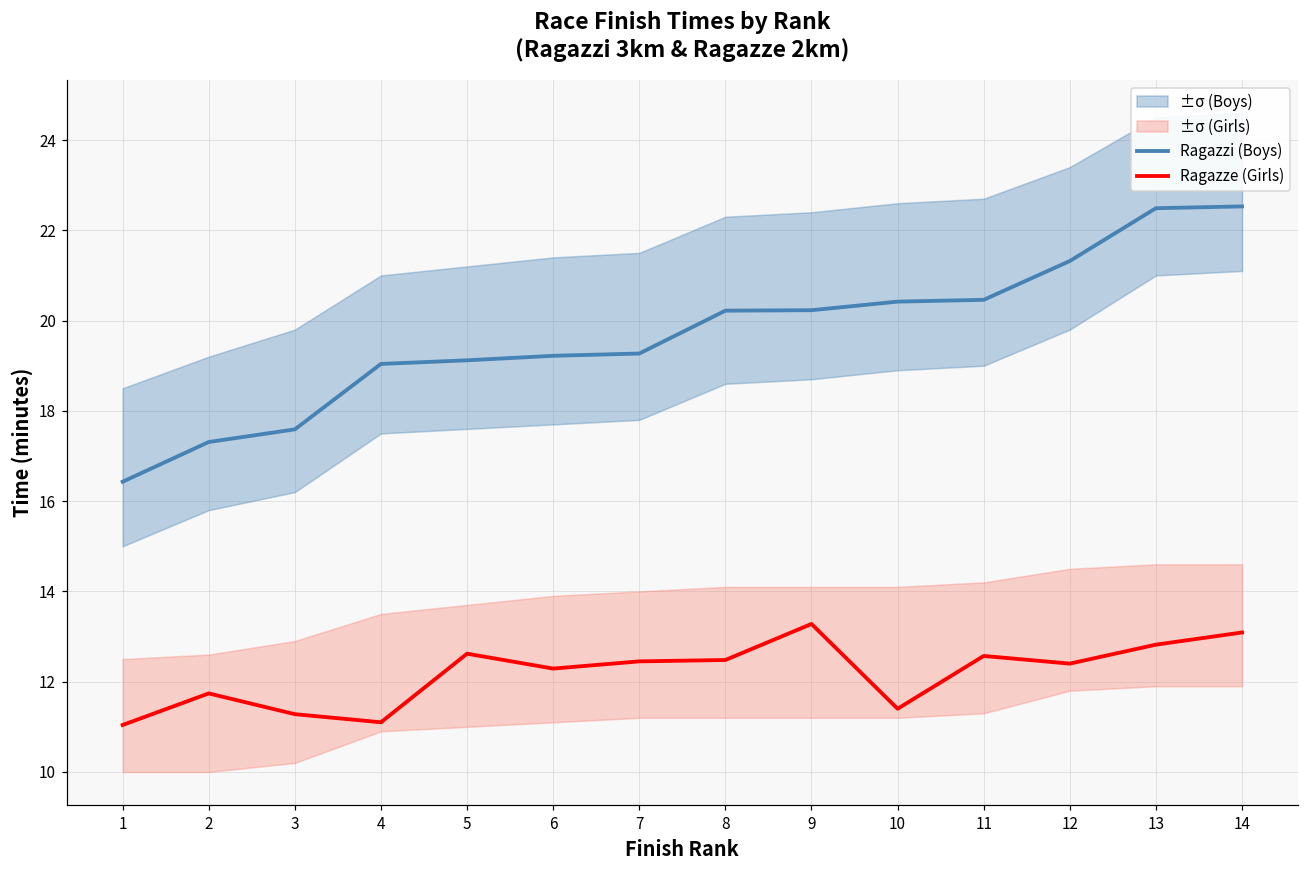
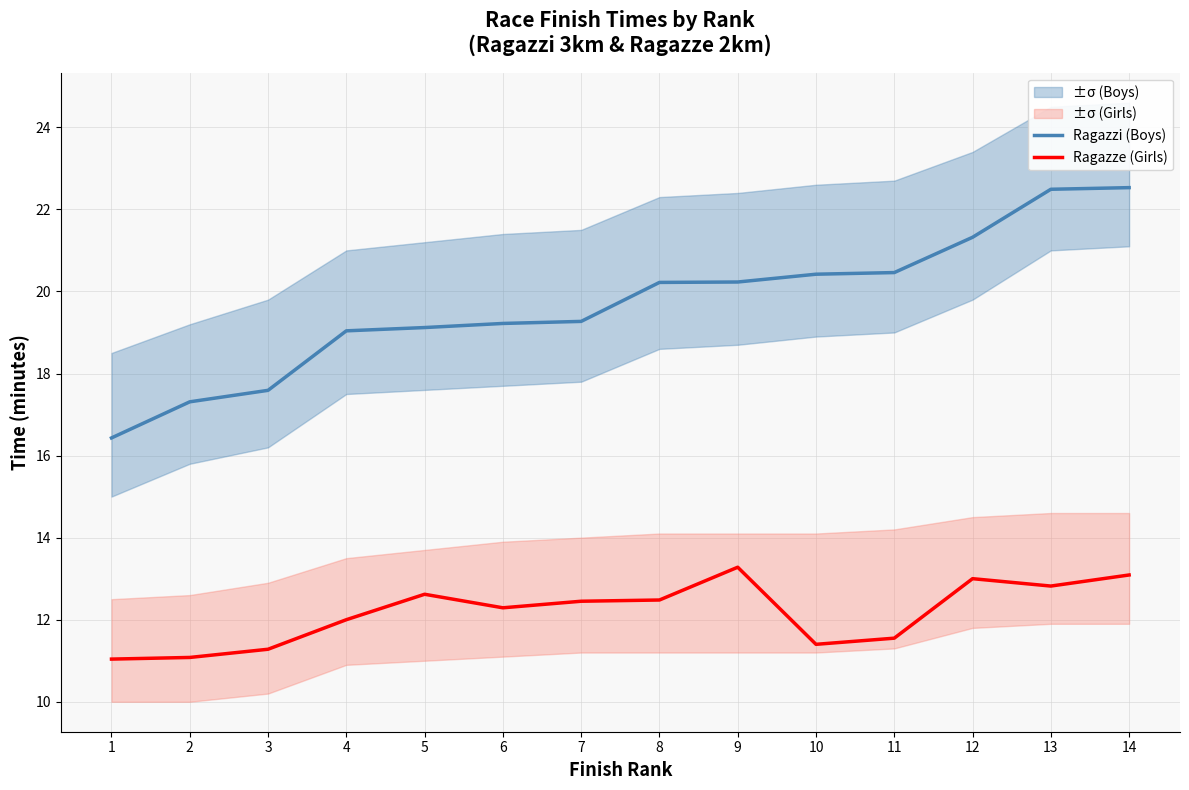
Ragazze (Girls), 2: 11.7 -> 11.1
Ragazze (Girls), 4: 11.1 -> 12.0
Ragazze (Girls), 11: 12.6 -> 11.6
Ragazze (Girls), 12: 12.4 -> 13.0
